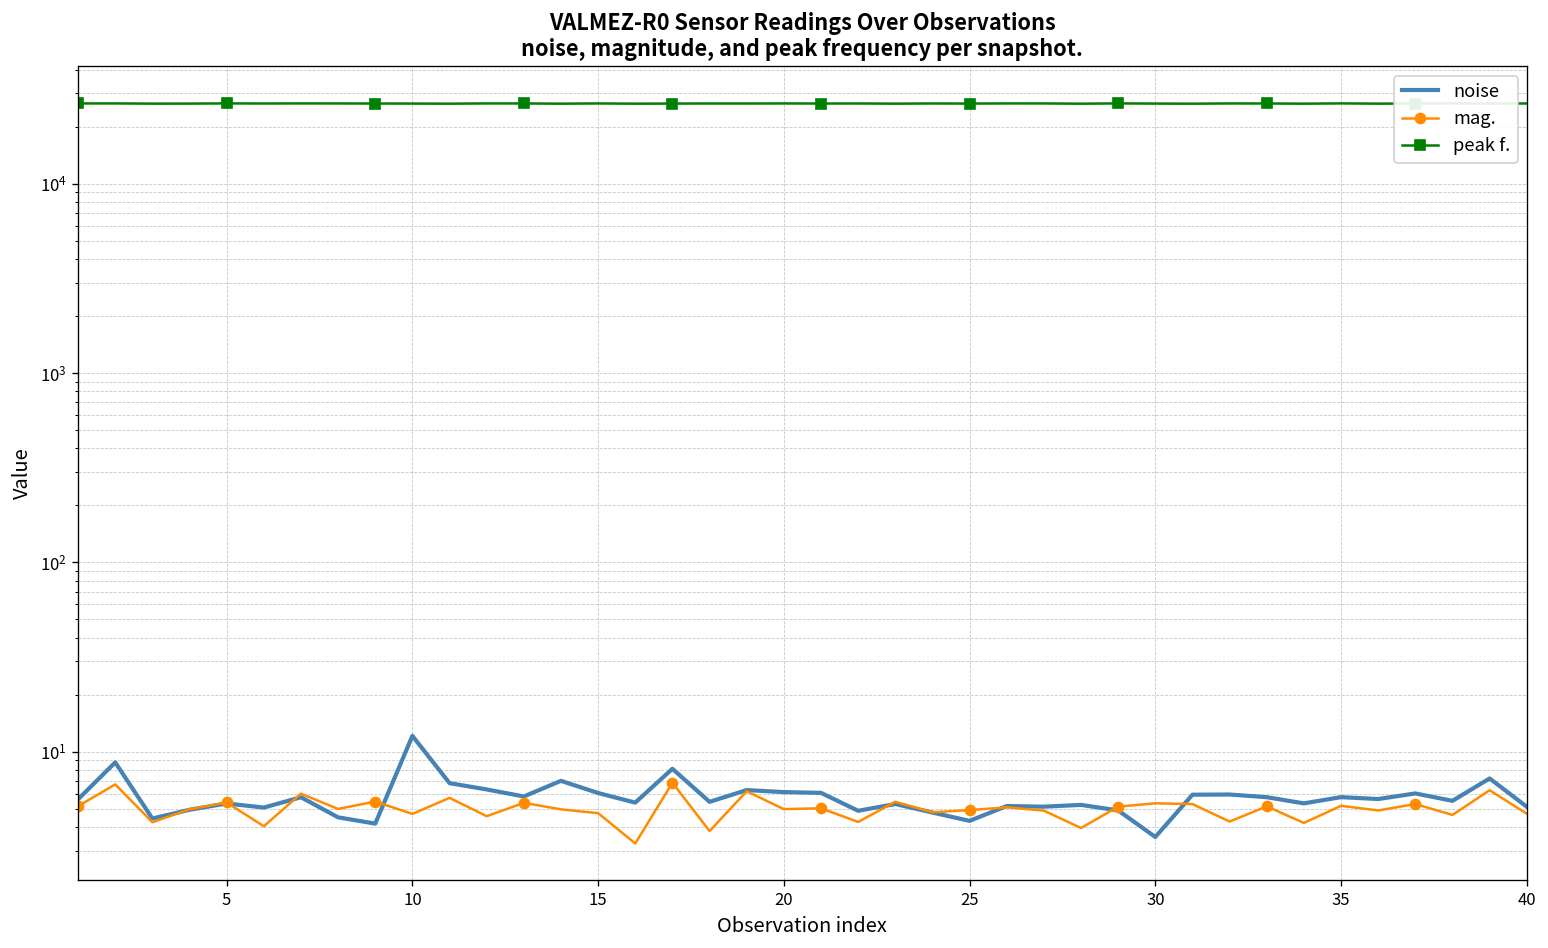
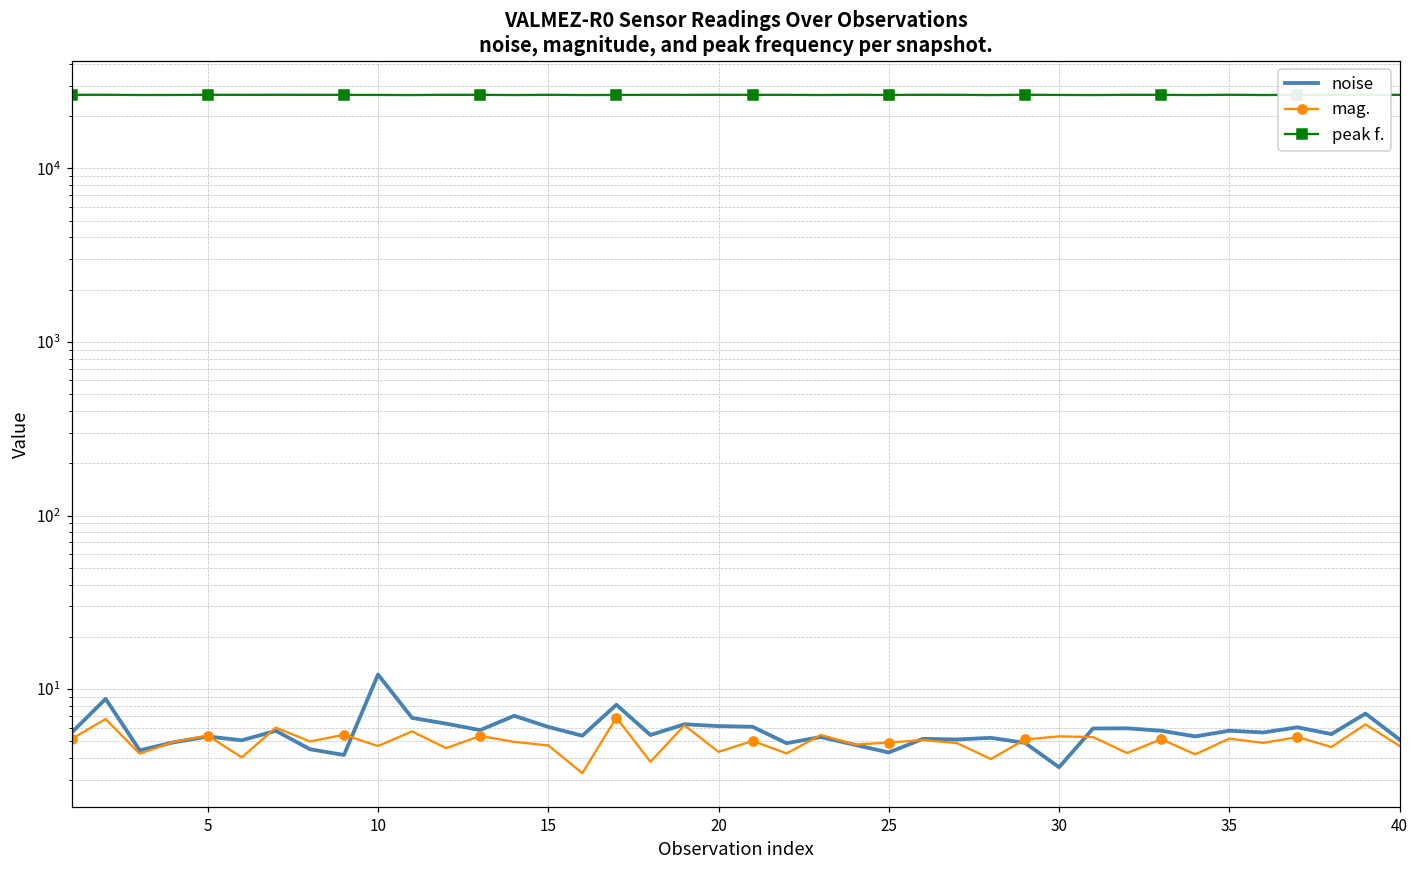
mag., 20: 5.0 -> 4.3
